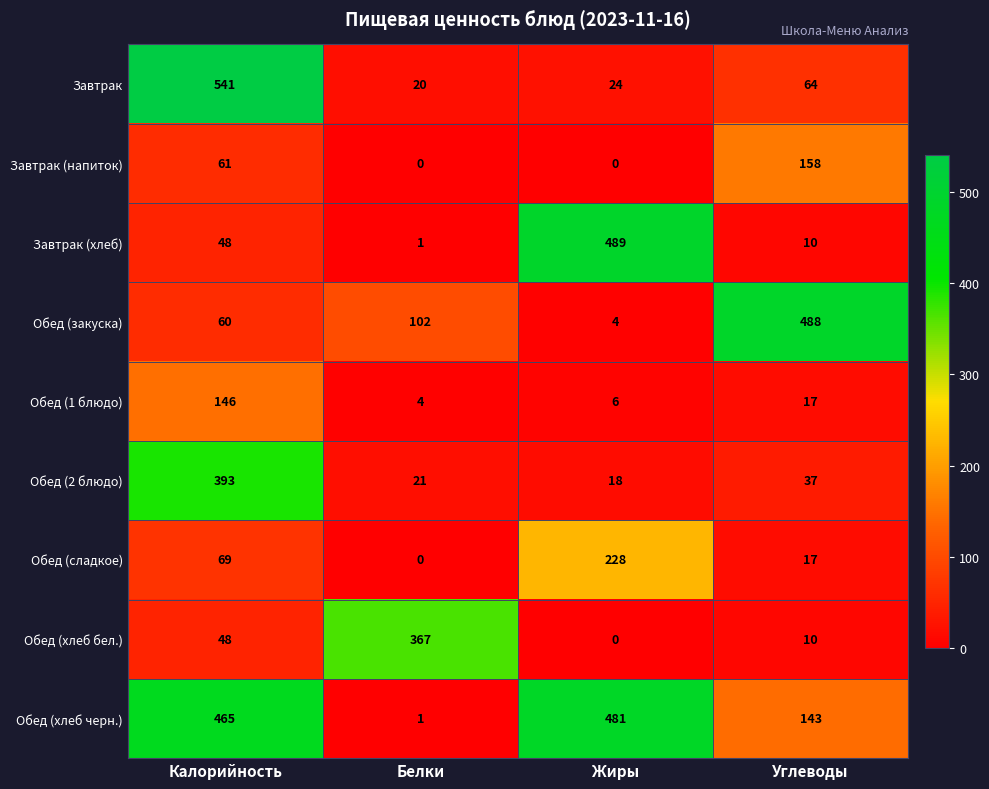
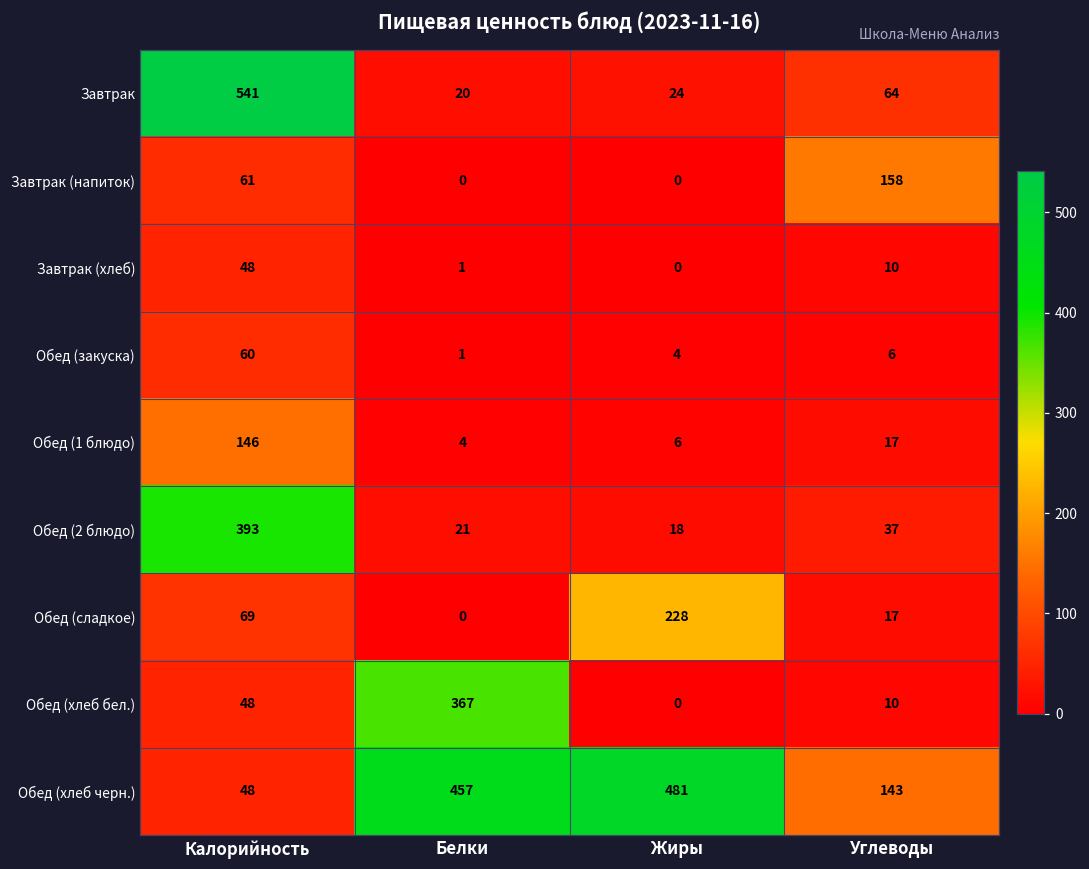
Завтрак (хлеб), Жиры: 489 -> 0
Обед (закуска), Белки: 102 -> 1
Обед (закуска), Углеводы: 488 -> 6
Обед (хлеб черн.), Калорийность: 465 -> 48
Обед (хлеб черн.), Белки: 1 -> 457
